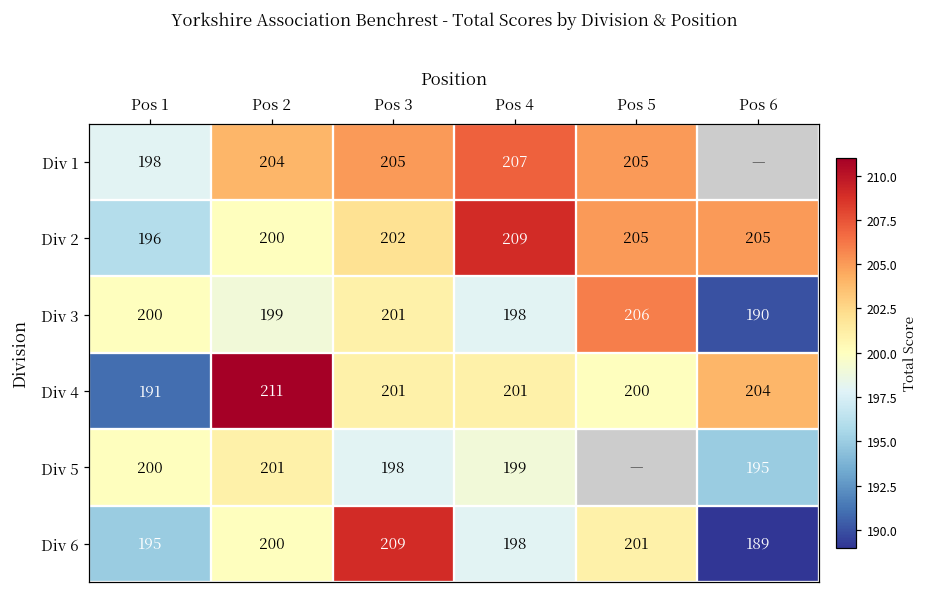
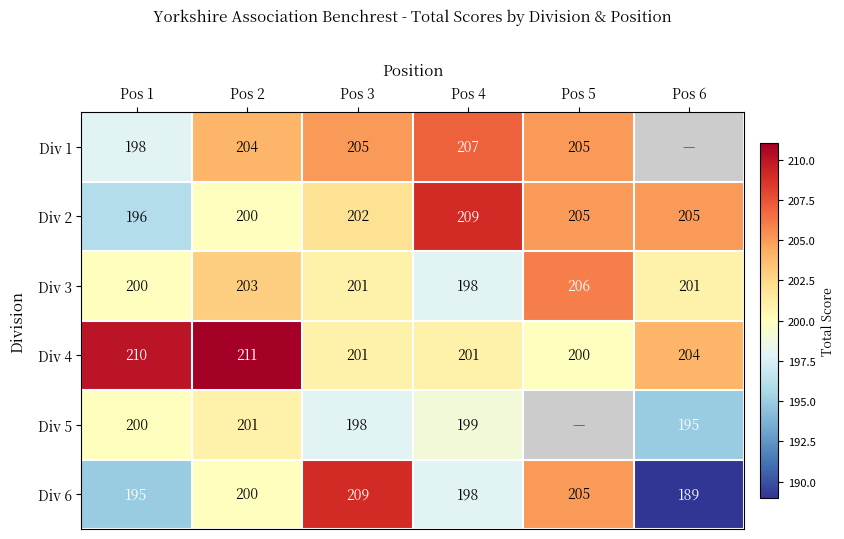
Div 3, Pos 2: 199 -> 203
Div 3, Pos 6: 190 -> 201
Div 4, Pos 1: 191 -> 210
Div 6, Pos 5: 201 -> 205
